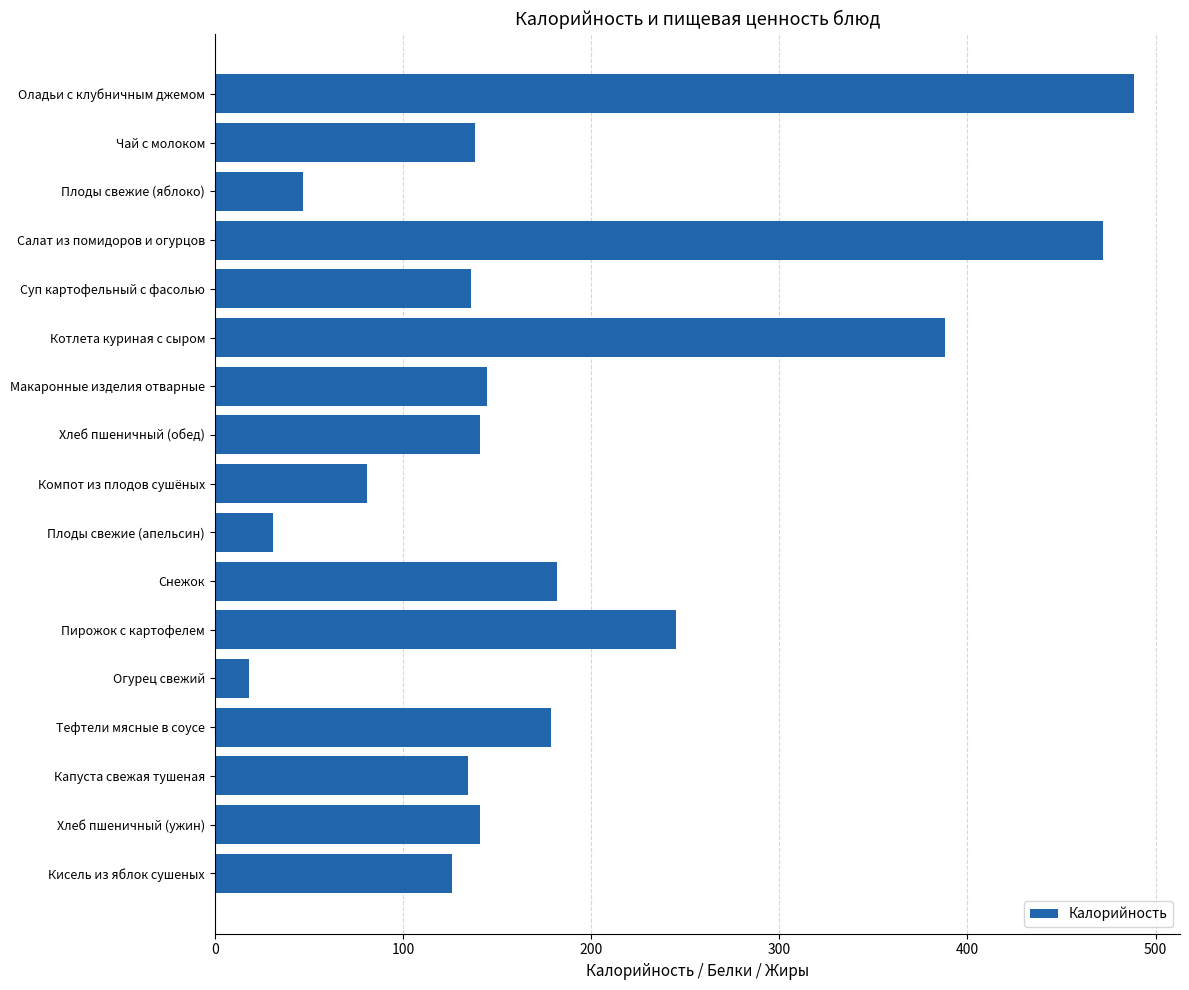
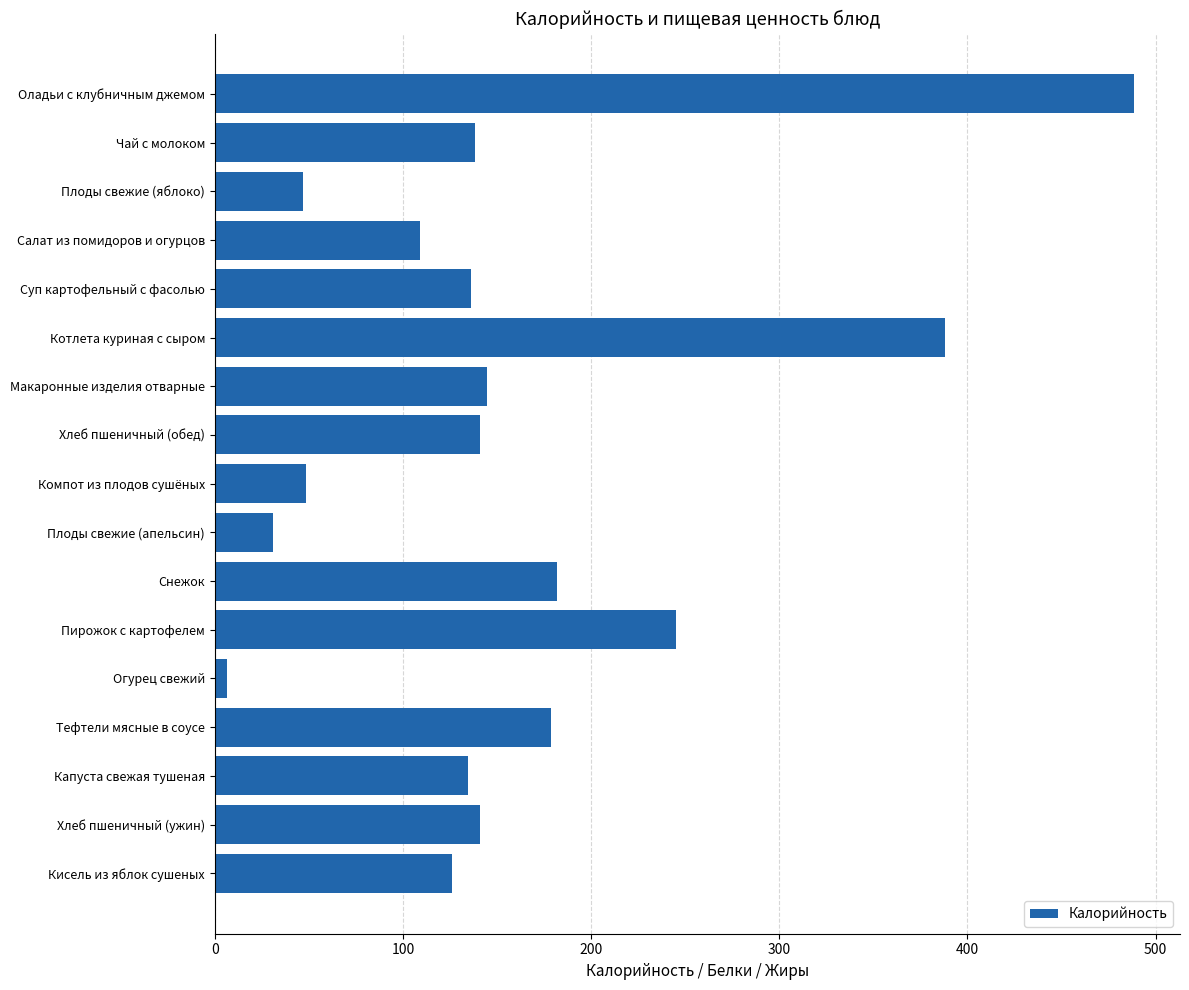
Салат из помидоров и огурцов: 472 -> 109
Компот из плодов сушёных: 81 -> 49
Огурец свежий: 18 -> 7
